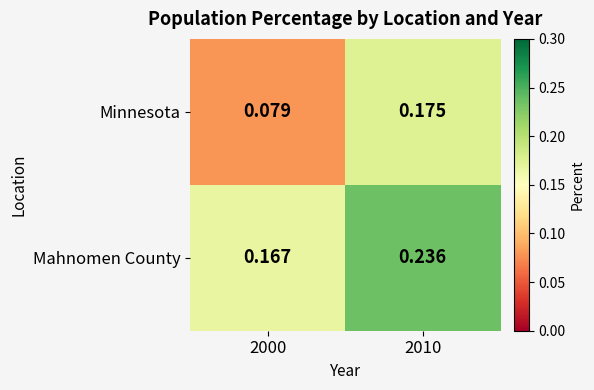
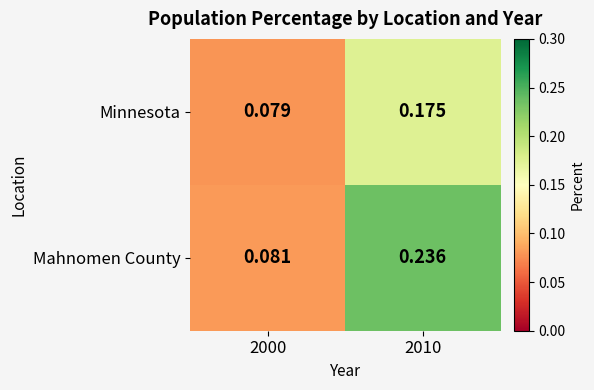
Mahnomen County, 2000: 0.167 -> 0.081
